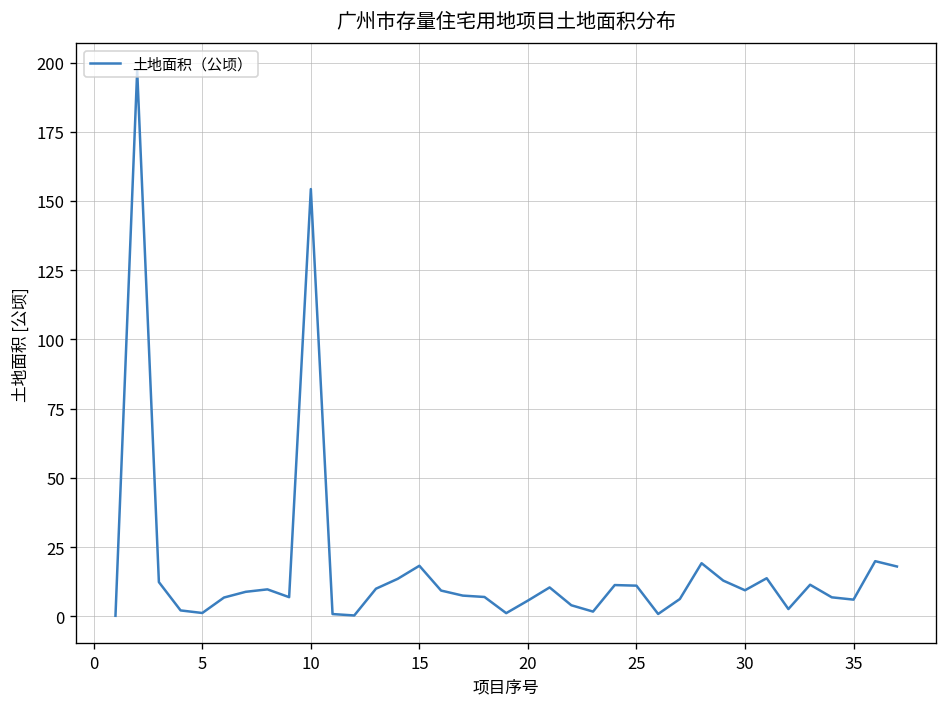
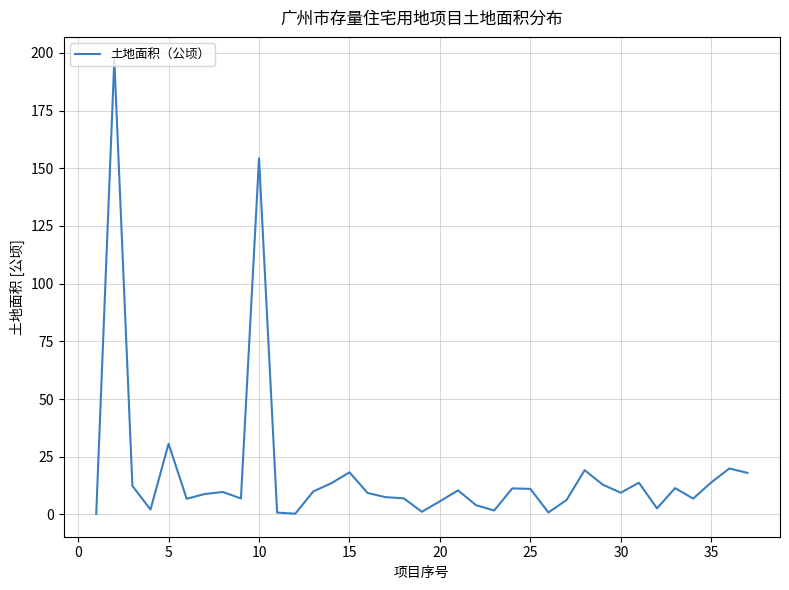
5: 1 -> 31
35: 6 -> 14
